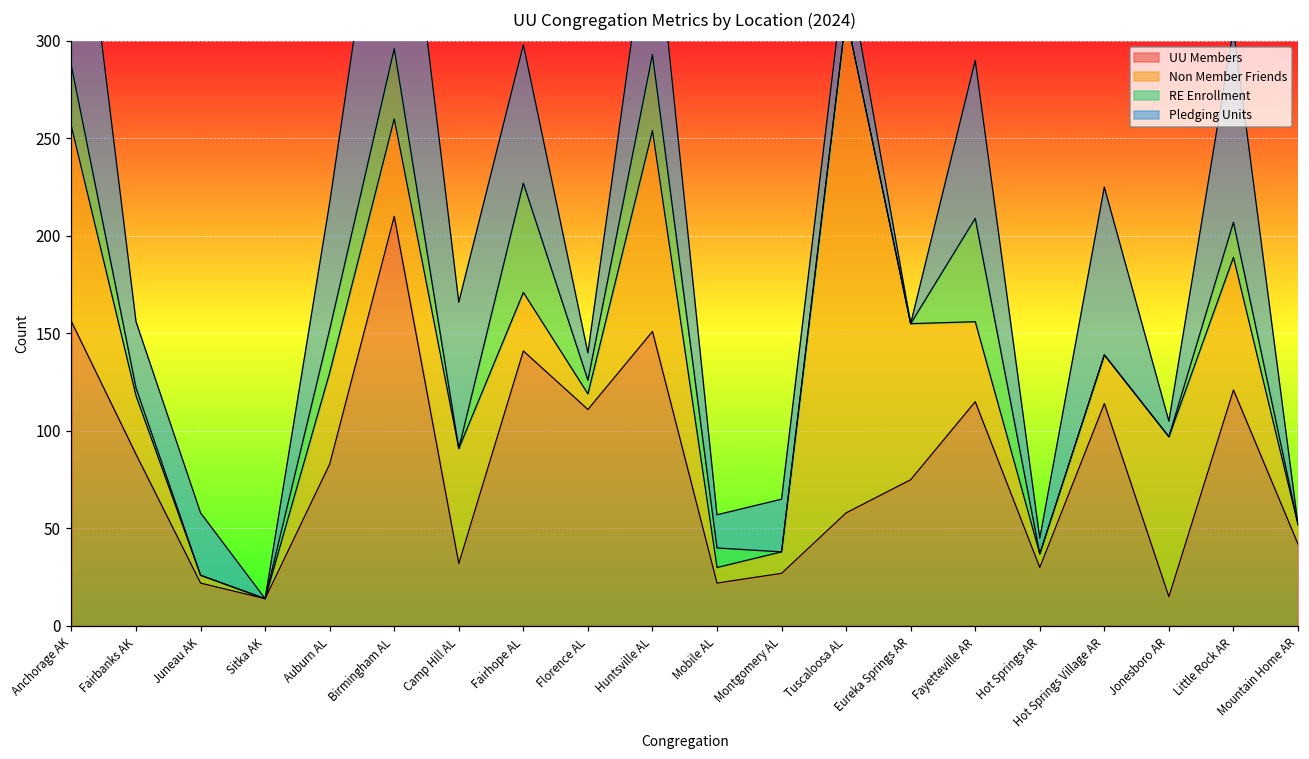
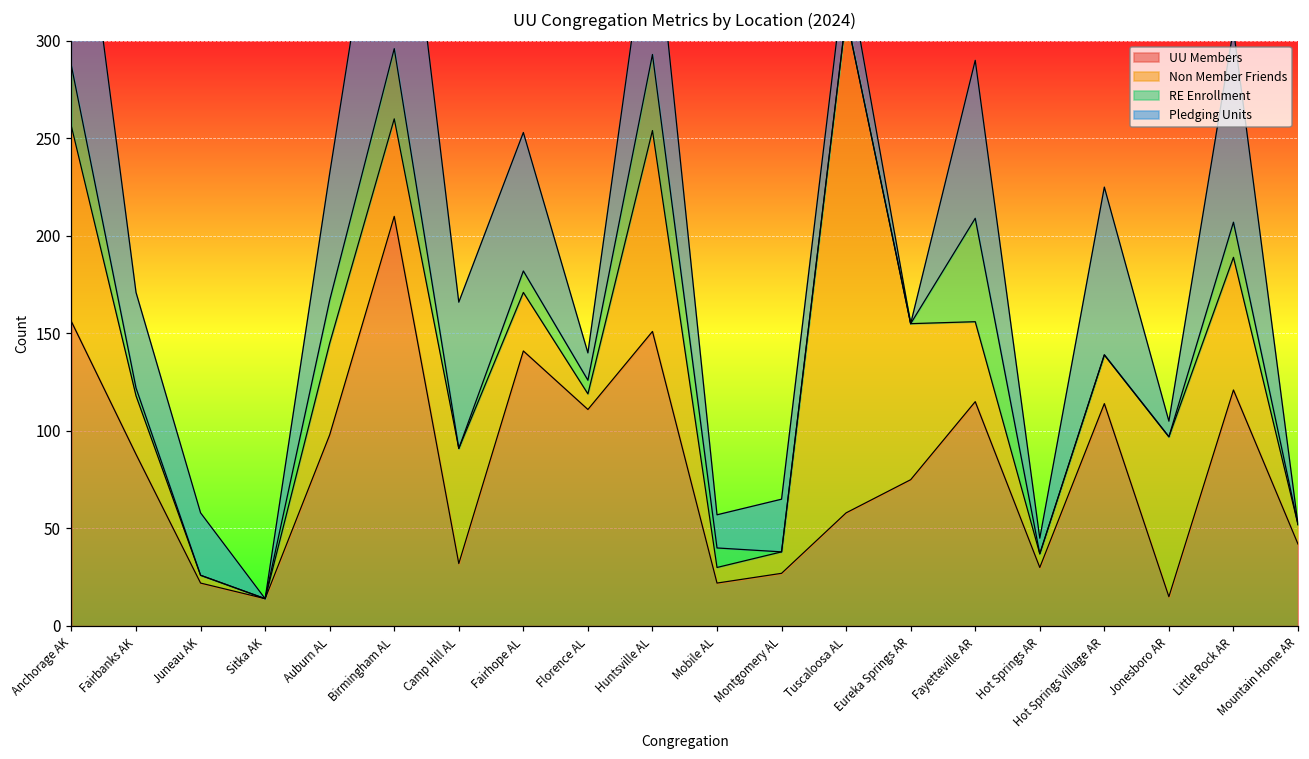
Pledging Units, Fairbanks AK: 34 -> 49
UU Members, Auburn AL: 83 -> 98
RE Enrollment, Fairhope AL: 56 -> 11
